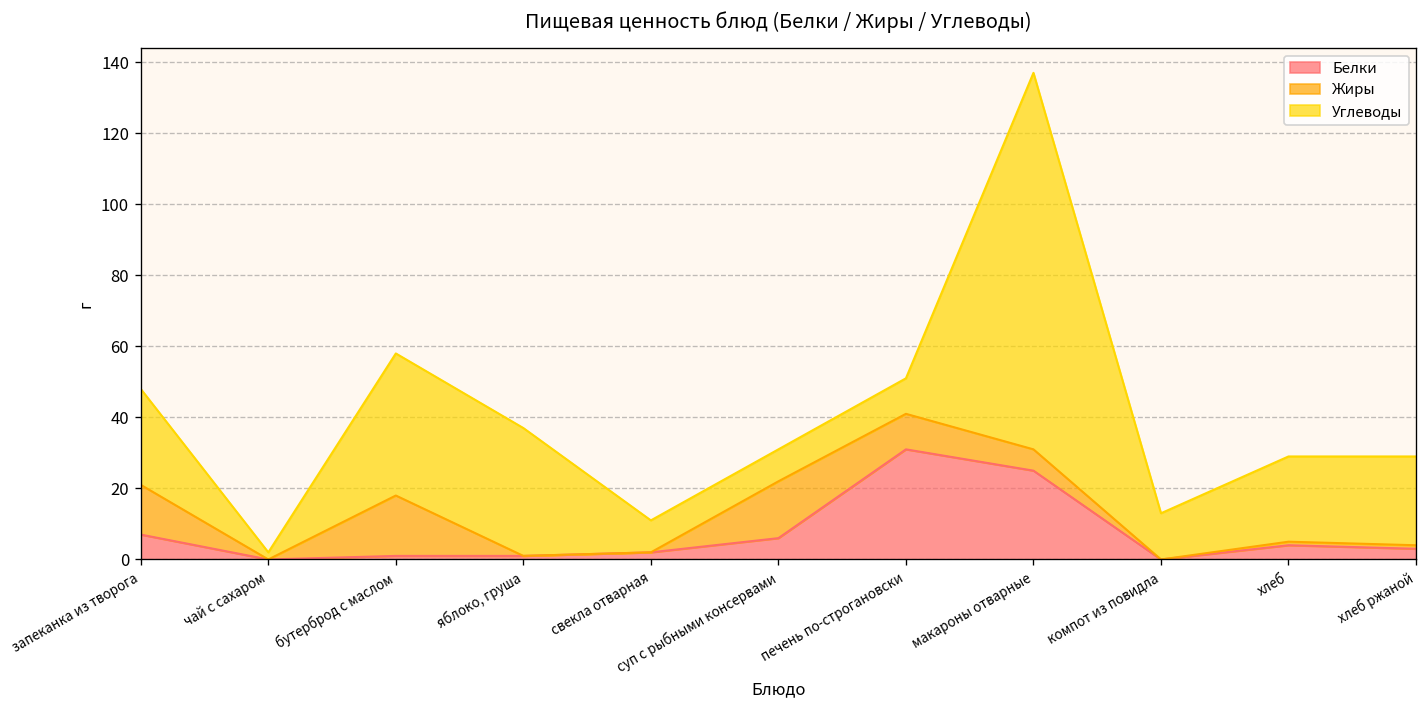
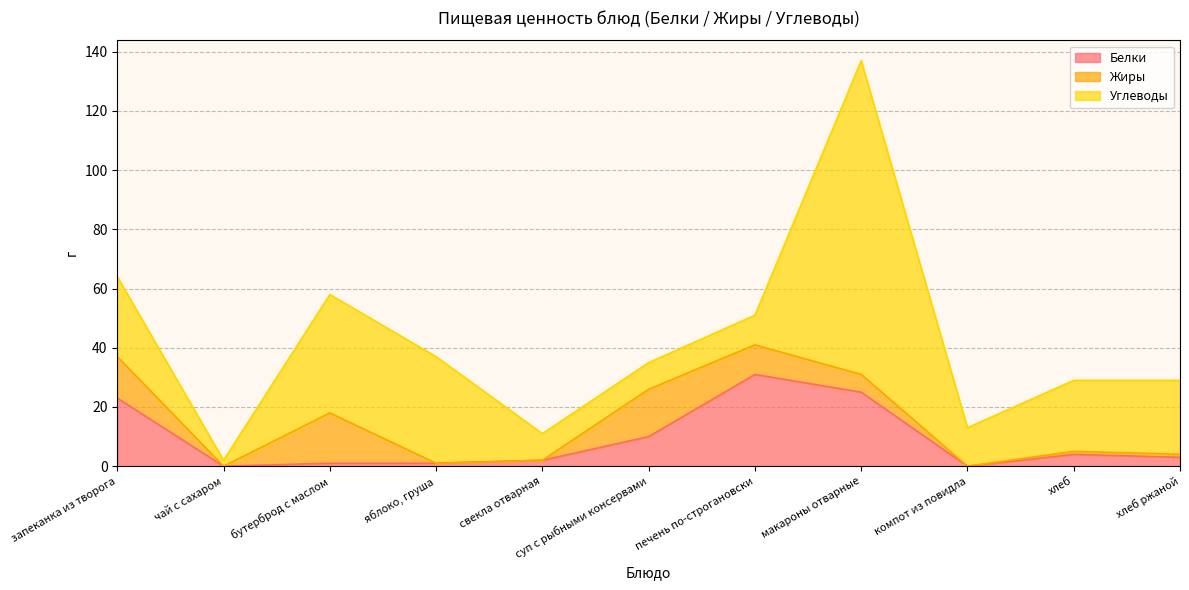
Белки, запеканка из творога: 7 -> 23
Белки, суп с рыбными консервами: 6 -> 10
